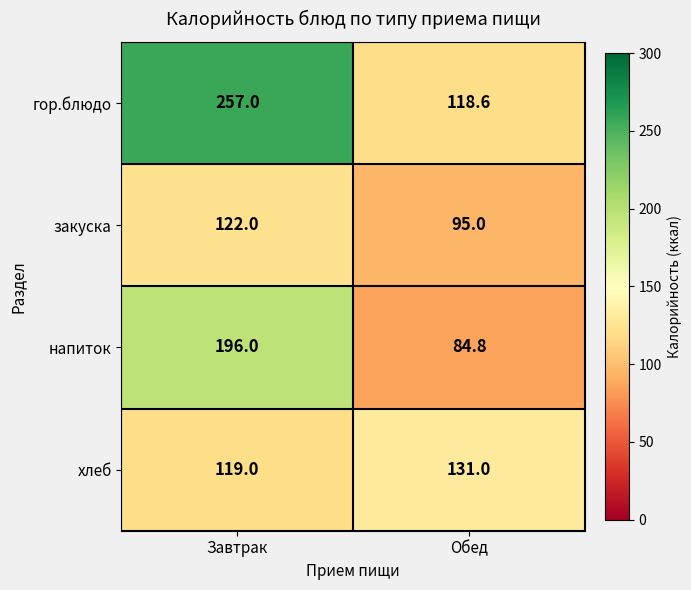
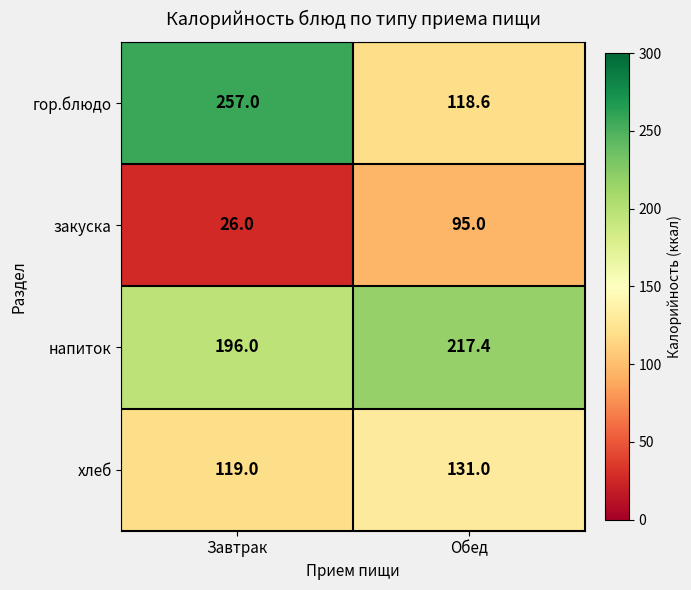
закуска, Завтрак: 122.0 -> 26.0
напиток, Обед: 84.8 -> 217.4
